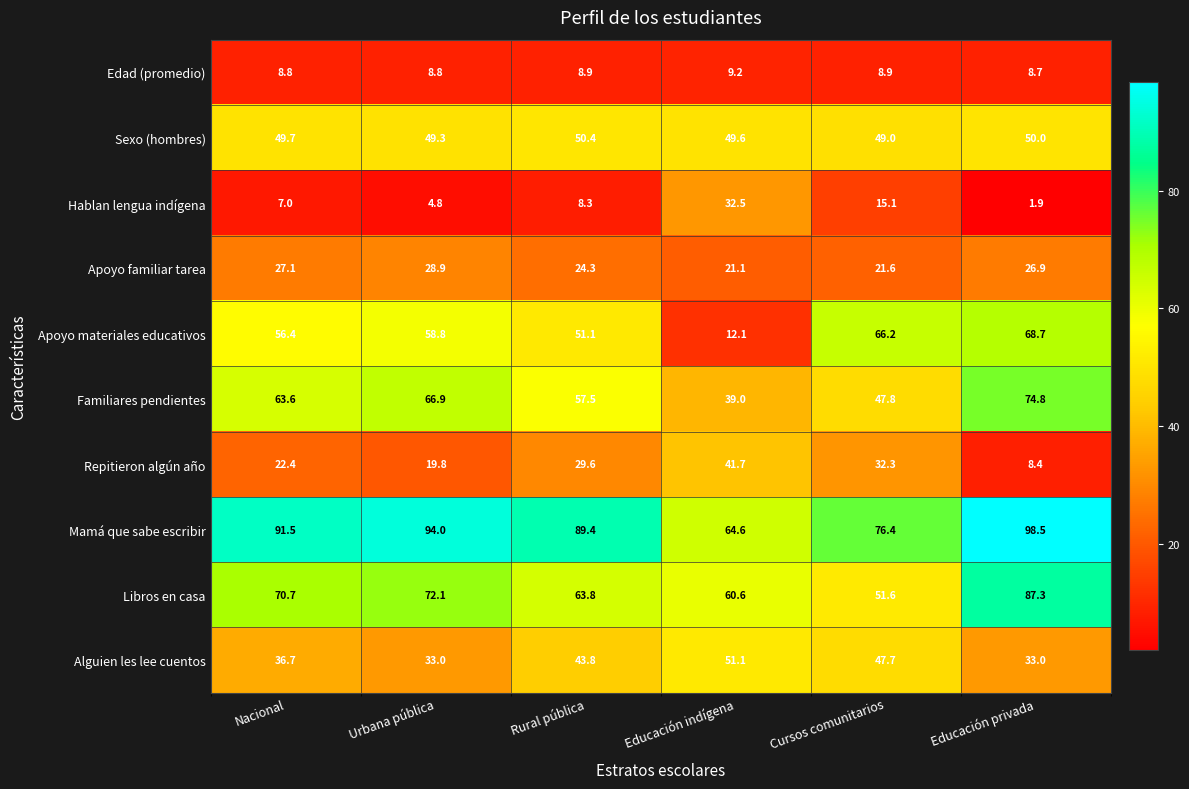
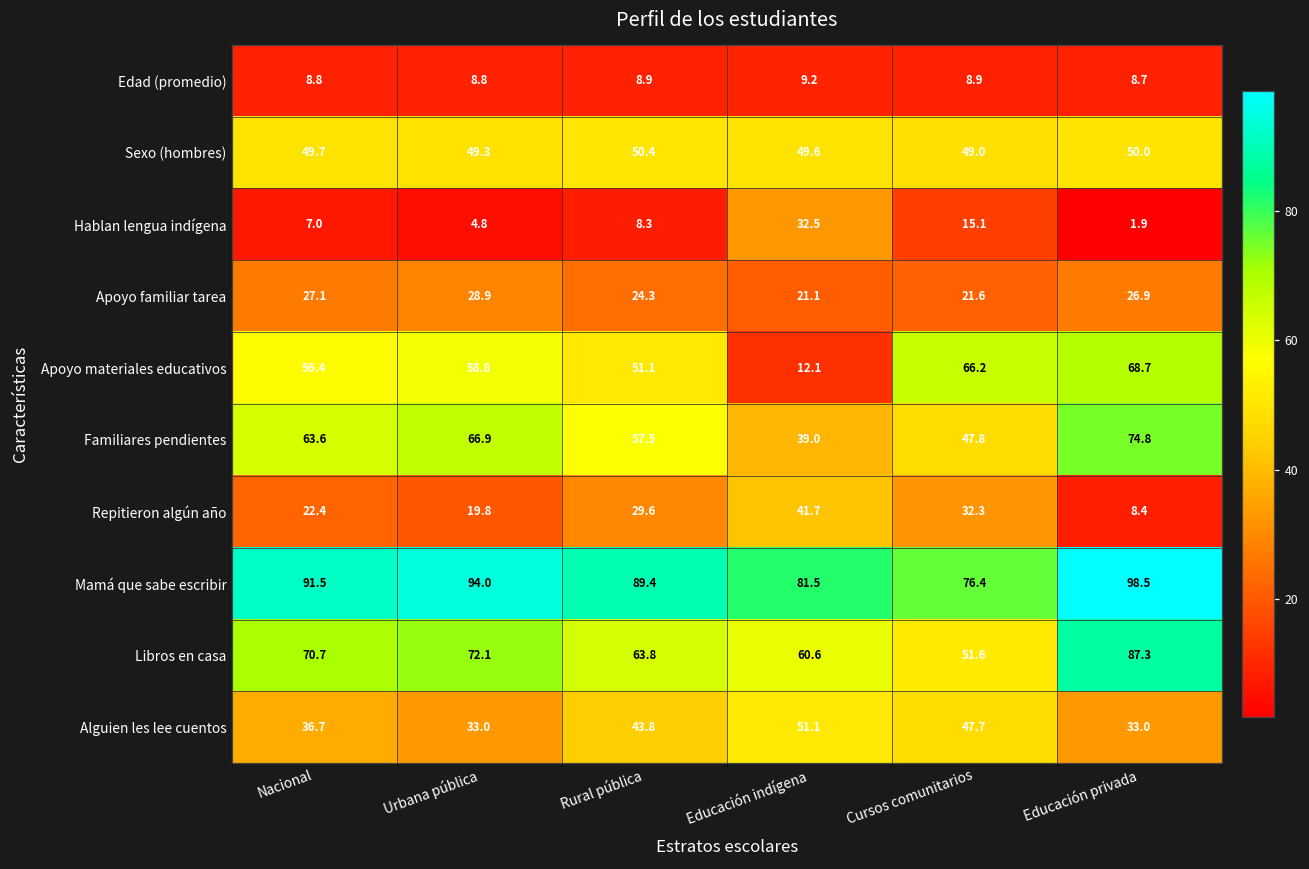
Mamá que sabe escribir, Educación indígena: 64.6 -> 81.5
